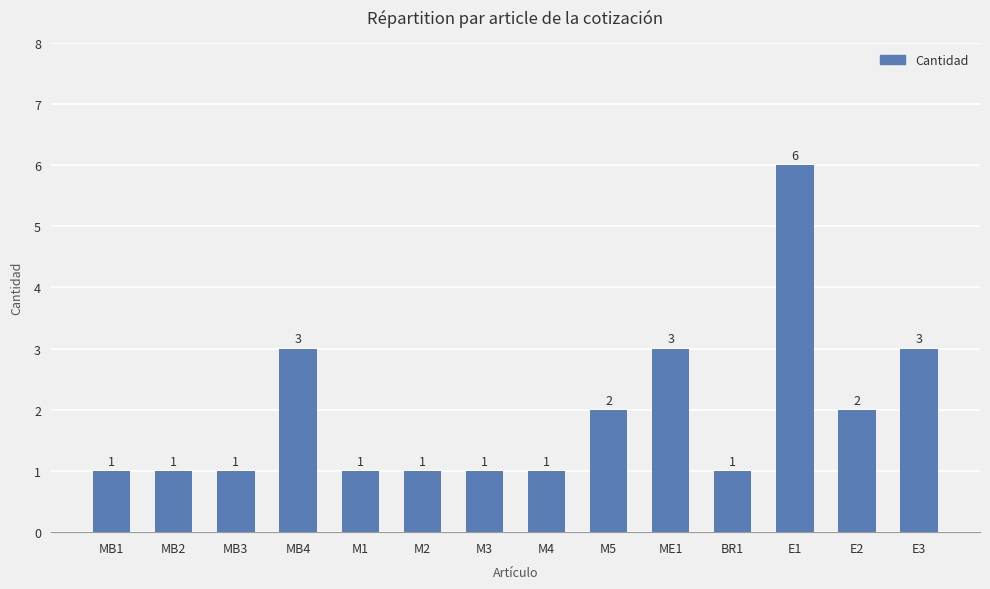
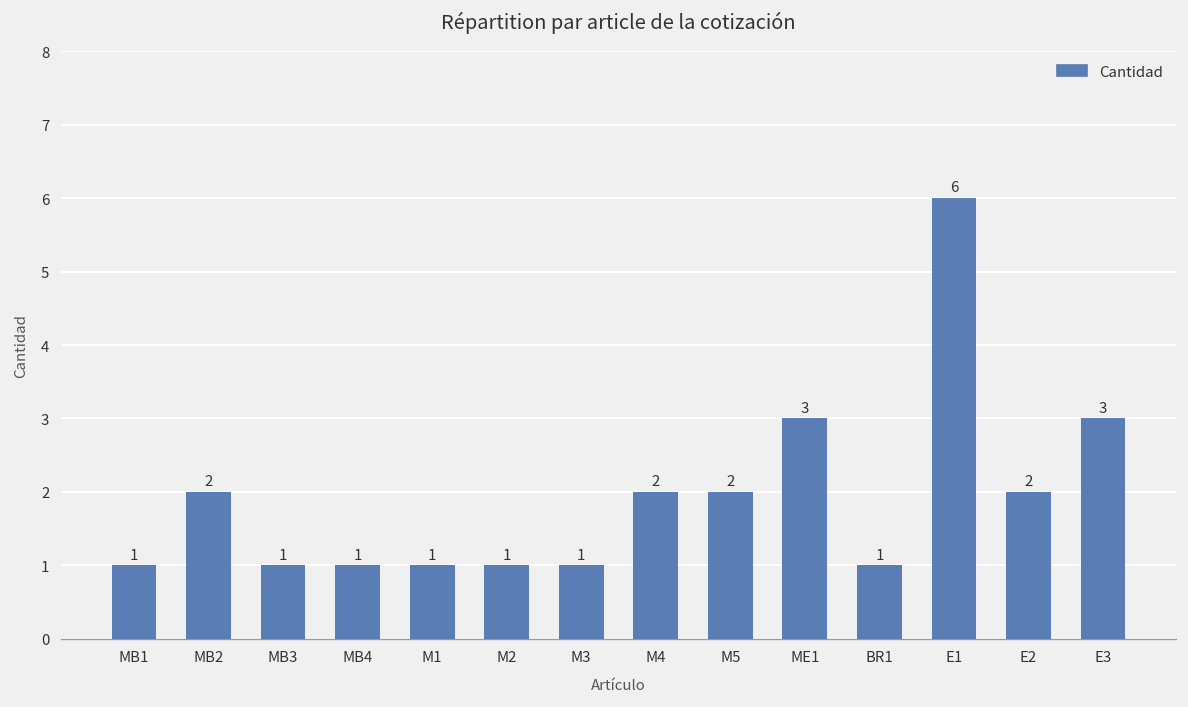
MB2: 1 -> 2
MB4: 3 -> 1
M4: 1 -> 2
